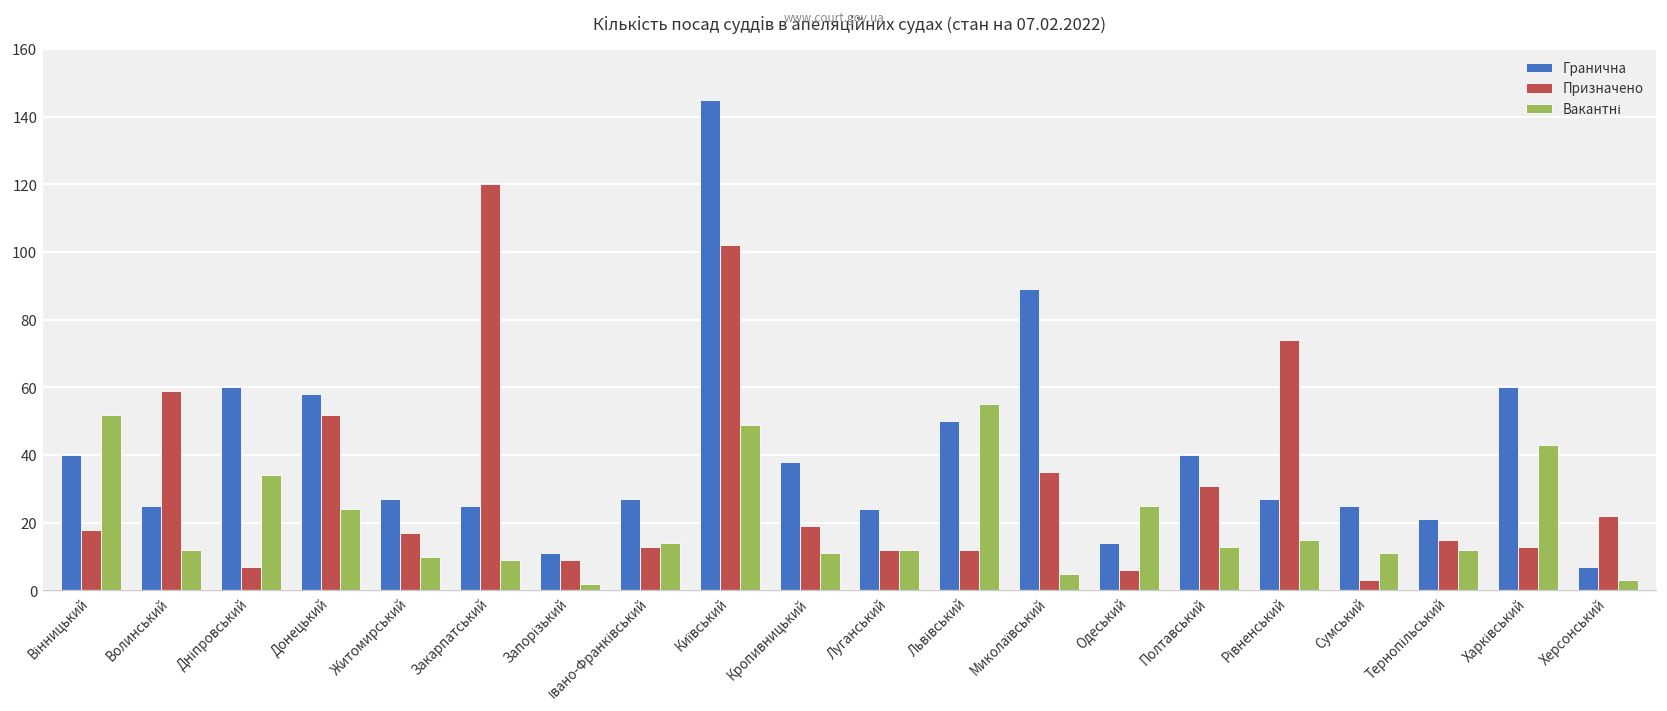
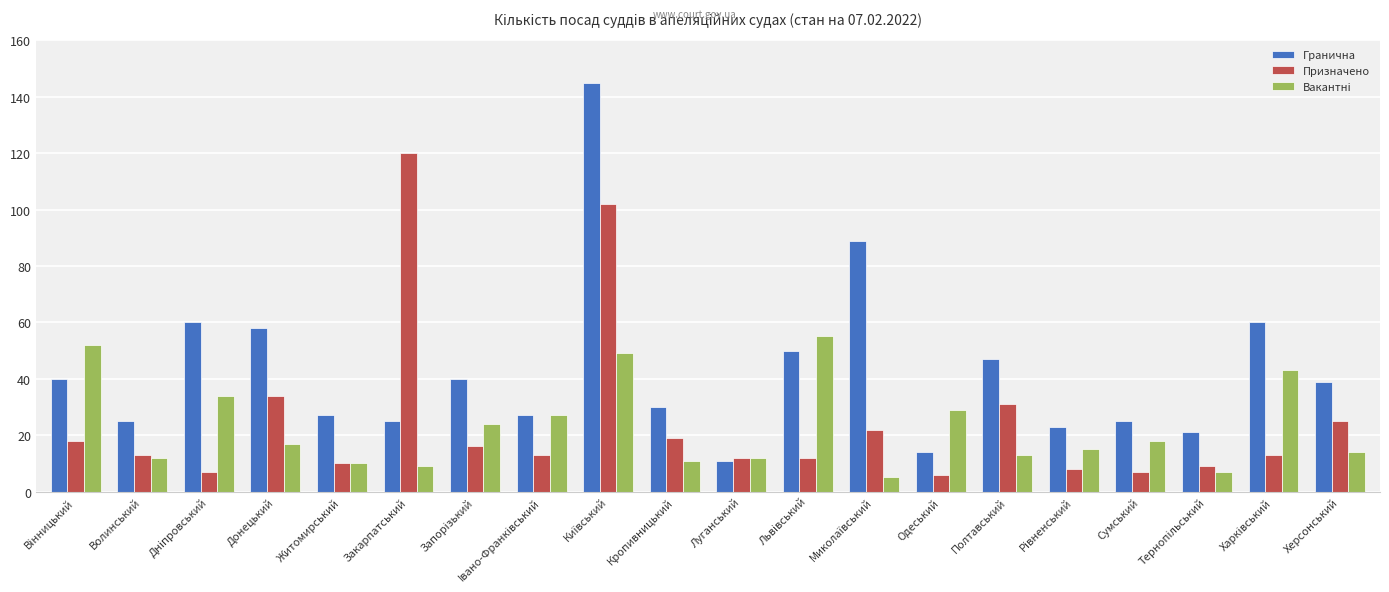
Призначено, Волинський: 59 -> 13
Призначено, Донецький: 52 -> 34
Вакантні, Донецький: 24 -> 17
Призначено, Житомирський: 17 -> 10
Гранична, Запорізький: 11 -> 40
Призначено, Запорізький: 9 -> 16
Вакантні, Запорізький: 2 -> 24
Вакантні, Івано-Франківський: 14 -> 27
Гранична, Кропивницький: 38 -> 30
Гранична, Луганський: 24 -> 11
Призначено, Миколаївський: 35 -> 22
Вакантні, Одеський: 25 -> 29
Гранична, Полтавський: 40 -> 47
Гранична, Рівненський: 27 -> 23
Призначено, Рівненський: 74 -> 8
Призначено, Сумський: 3 -> 7
Вакантні, Сумський: 11 -> 18
Призначено, Тернопільський: 15 -> 9
Вакантні, Тернопільський: 12 -> 7
Гранична, Херсонський: 7 -> 39
Призначено, Херсонський: 22 -> 25
Вакантні, Херсонський: 3 -> 14
